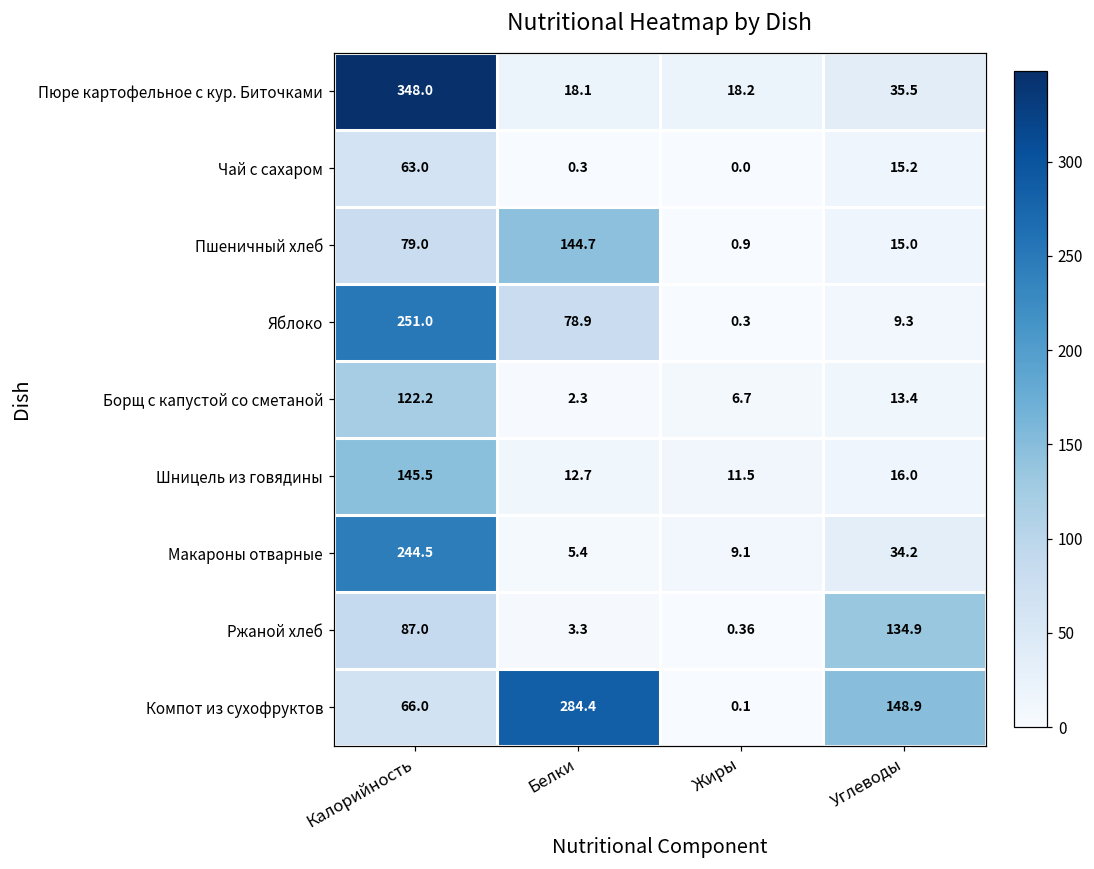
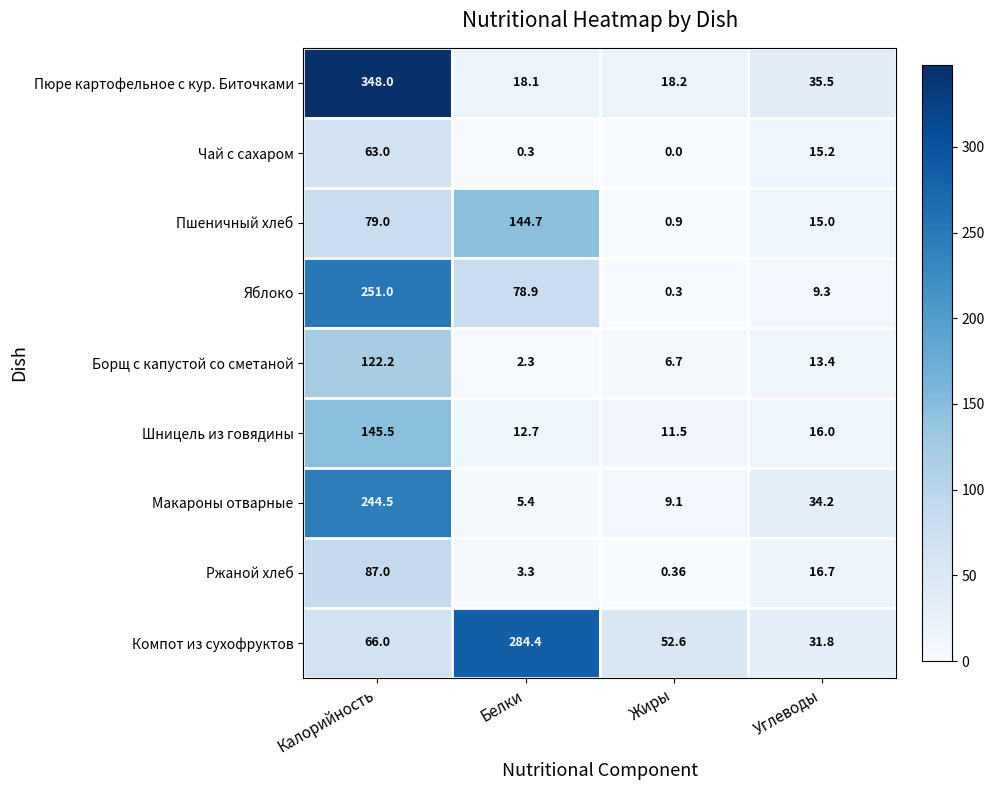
Ржаной хлеб, Углеводы: 134.9 -> 16.7
Компот из сухофруктов, Жиры: 0.1 -> 52.6
Компот из сухофруктов, Углеводы: 148.9 -> 31.8
